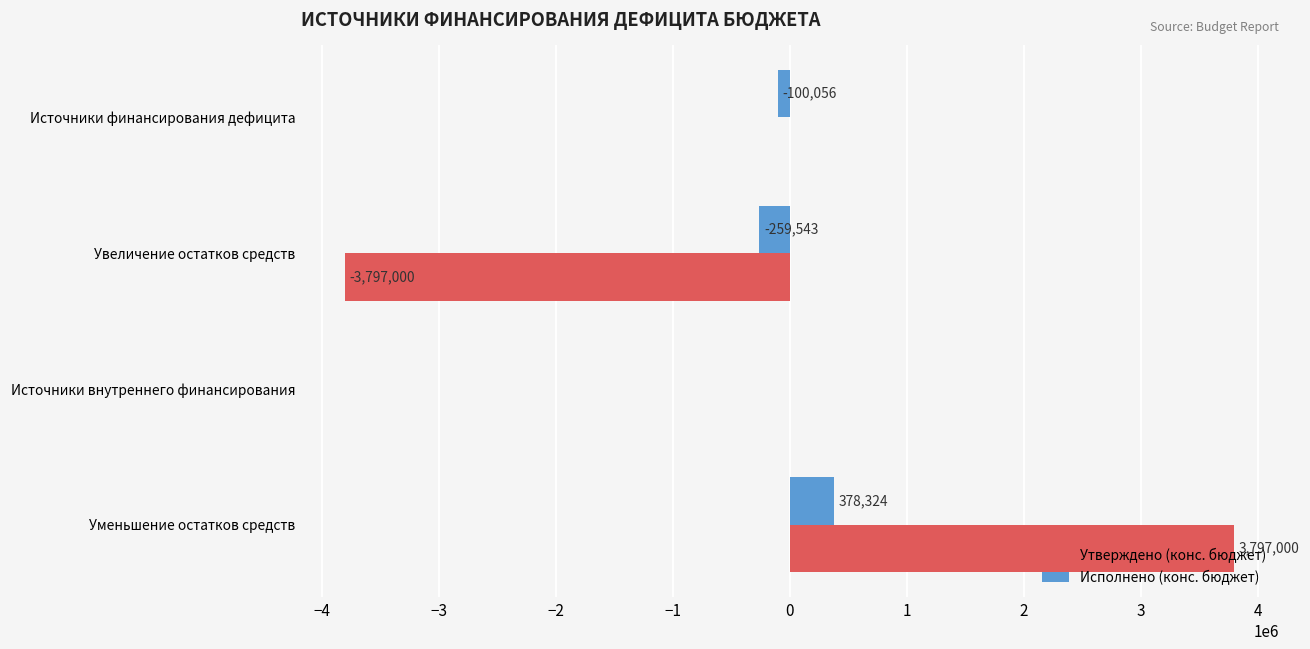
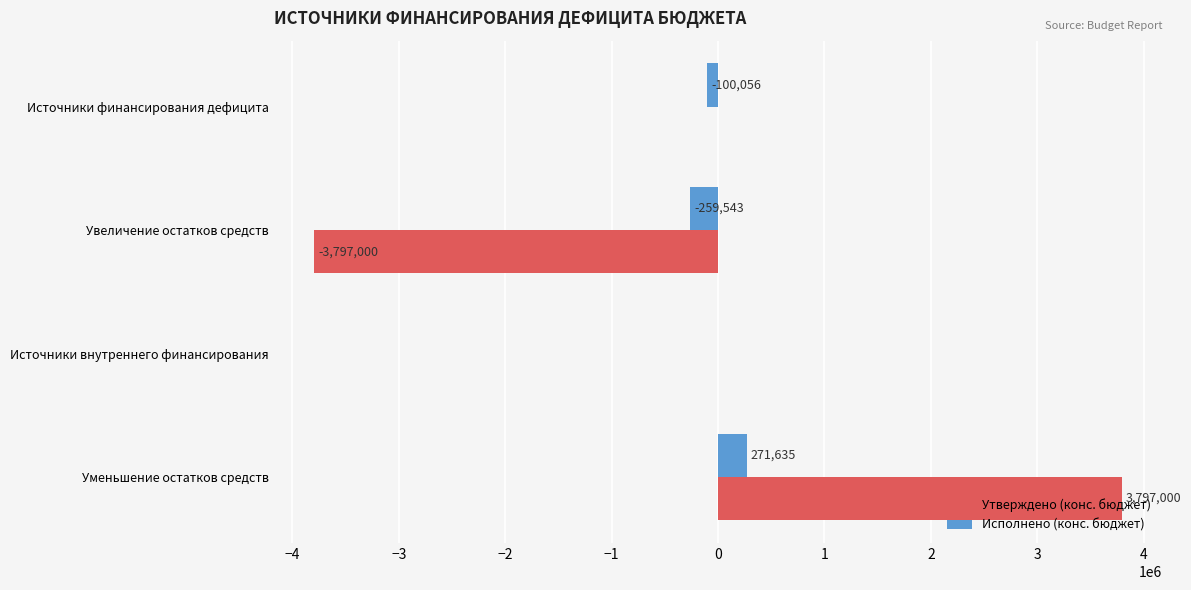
Исполнено (конс. бюджет), Уменьшение остатков средств: 378,324 -> 271,635
